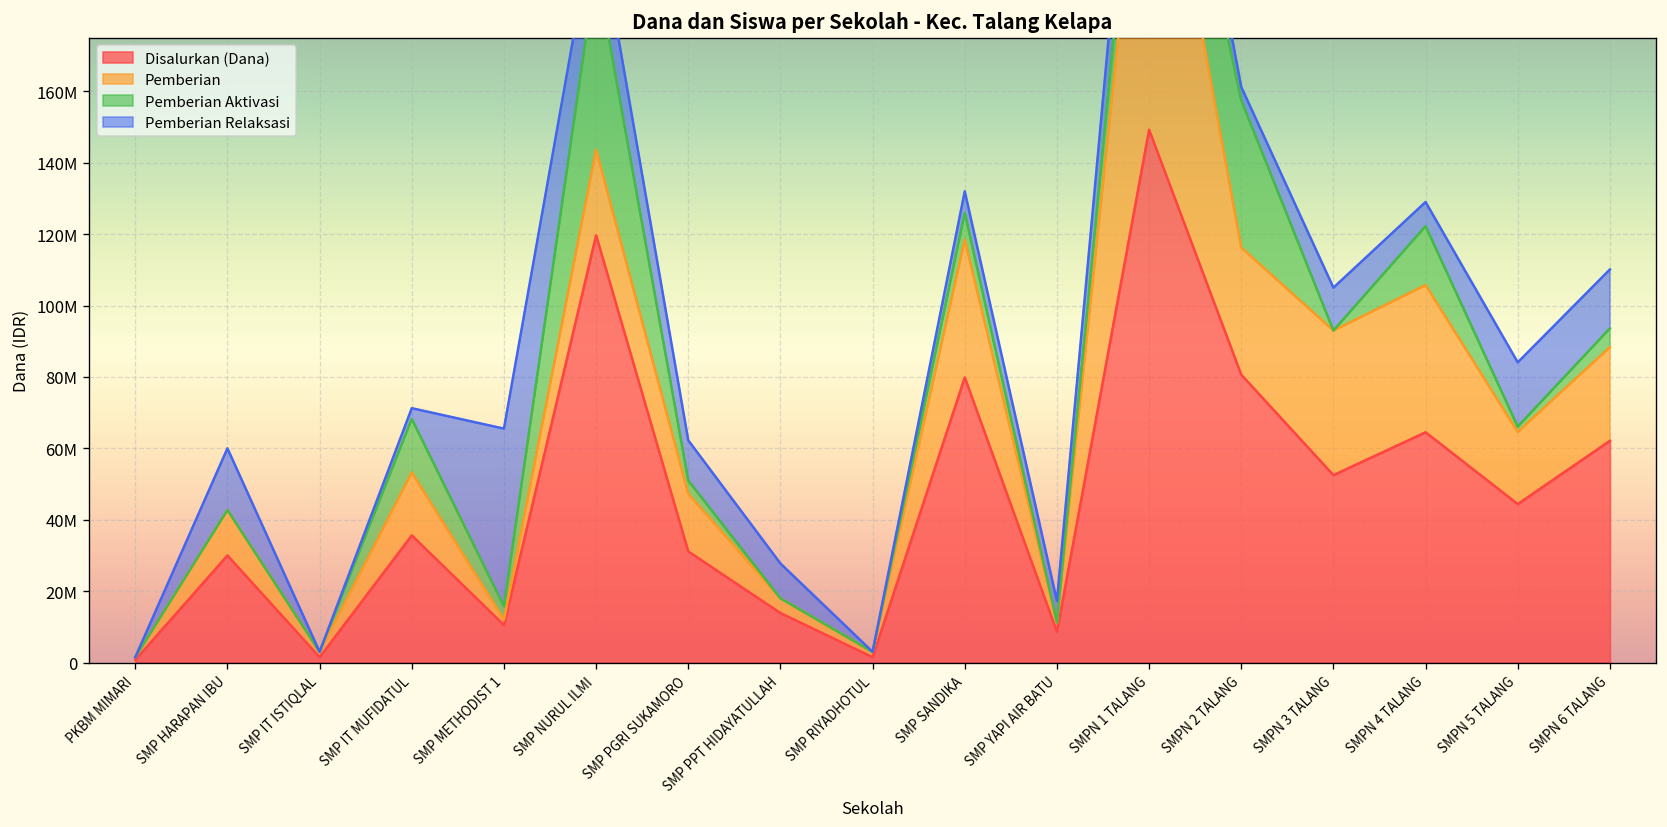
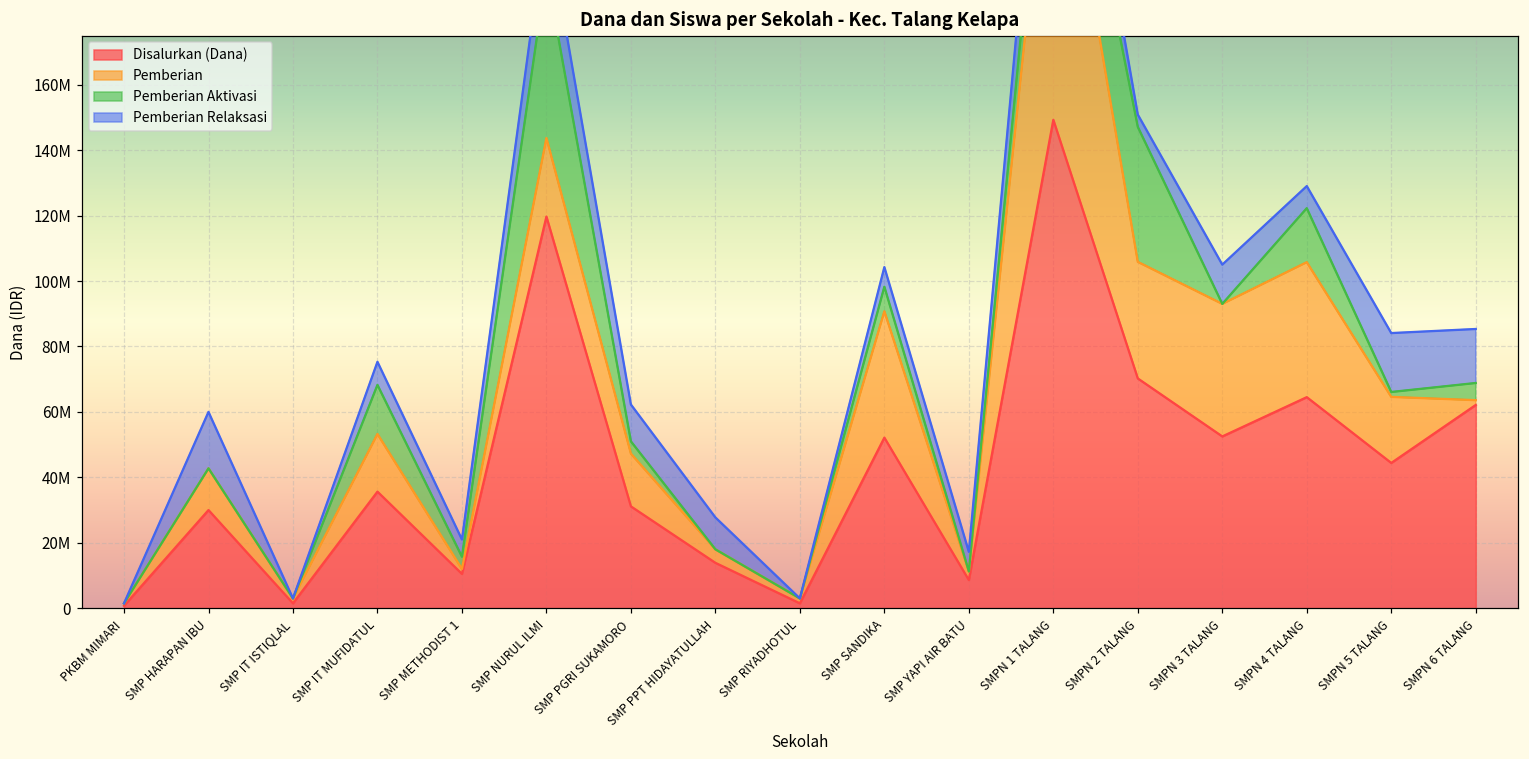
Pemberian Relaksasi, SMP IT MUFIDATUL: 3000000 -> 7000000
Pemberian Relaksasi, SMP METHODIST 1: 50000000 -> 5000000
Disalurkan (Dana), SMP SANDIKA: 80000000 -> 52000000
Disalurkan (Dana), SMPN 2 TALANG: 81000000 -> 70000000
Pemberian, SMPN 6 TALANG: 26000000 -> 1000000
